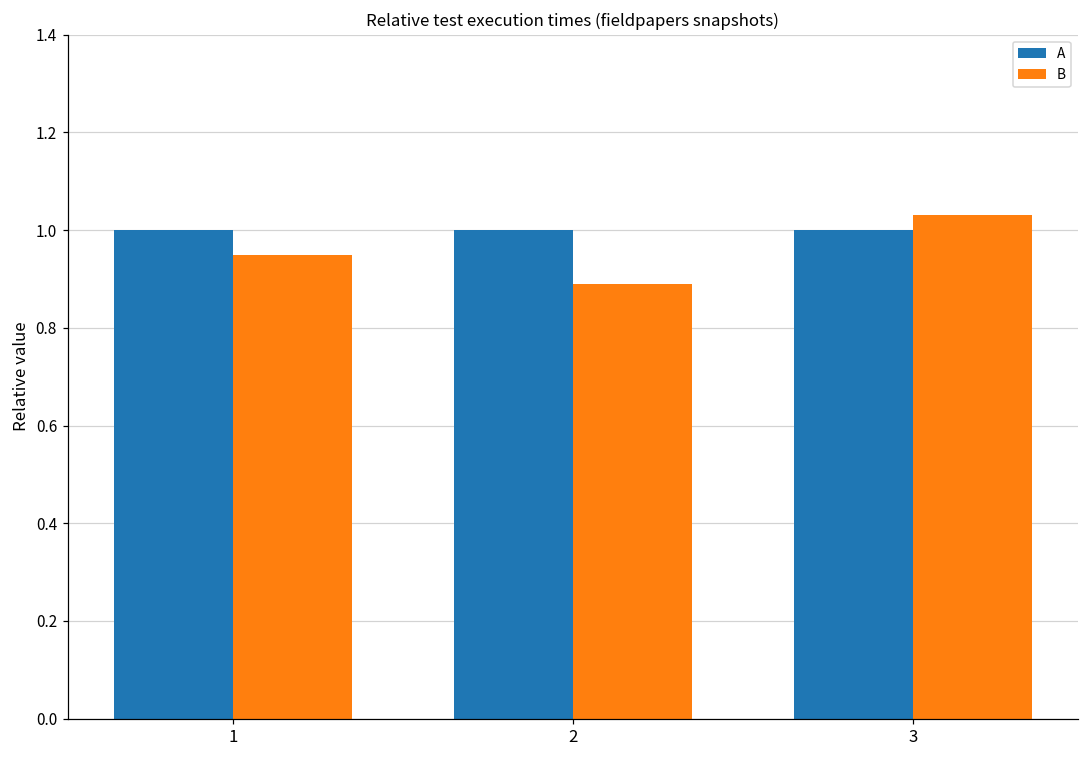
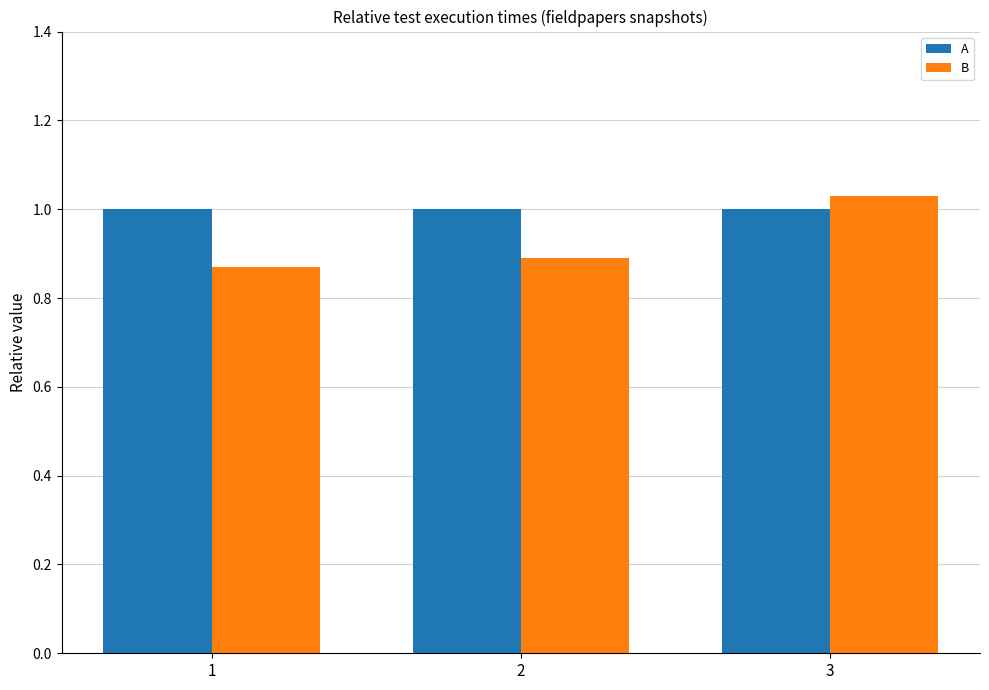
B, 1: 0.95 -> 0.87
